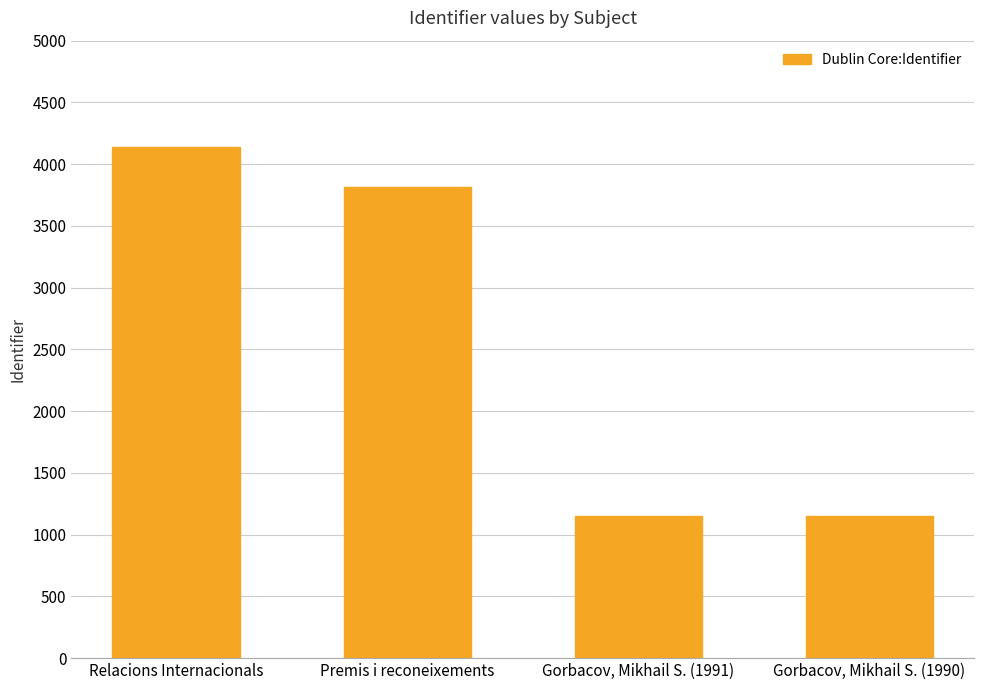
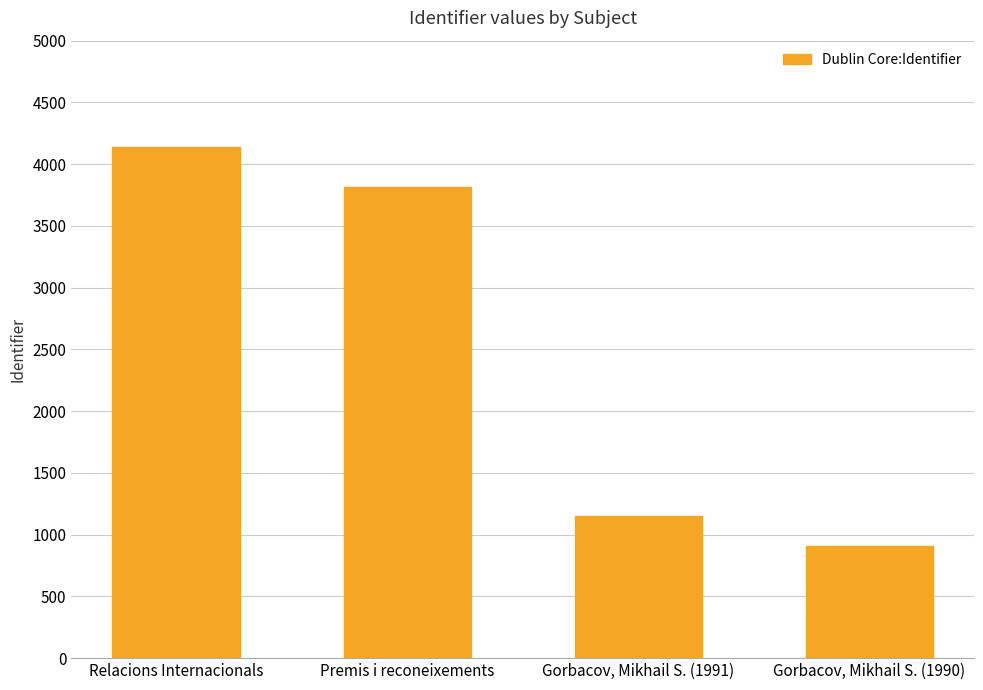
Gorbacov, Mikhail S. (1990): 1150 -> 910
